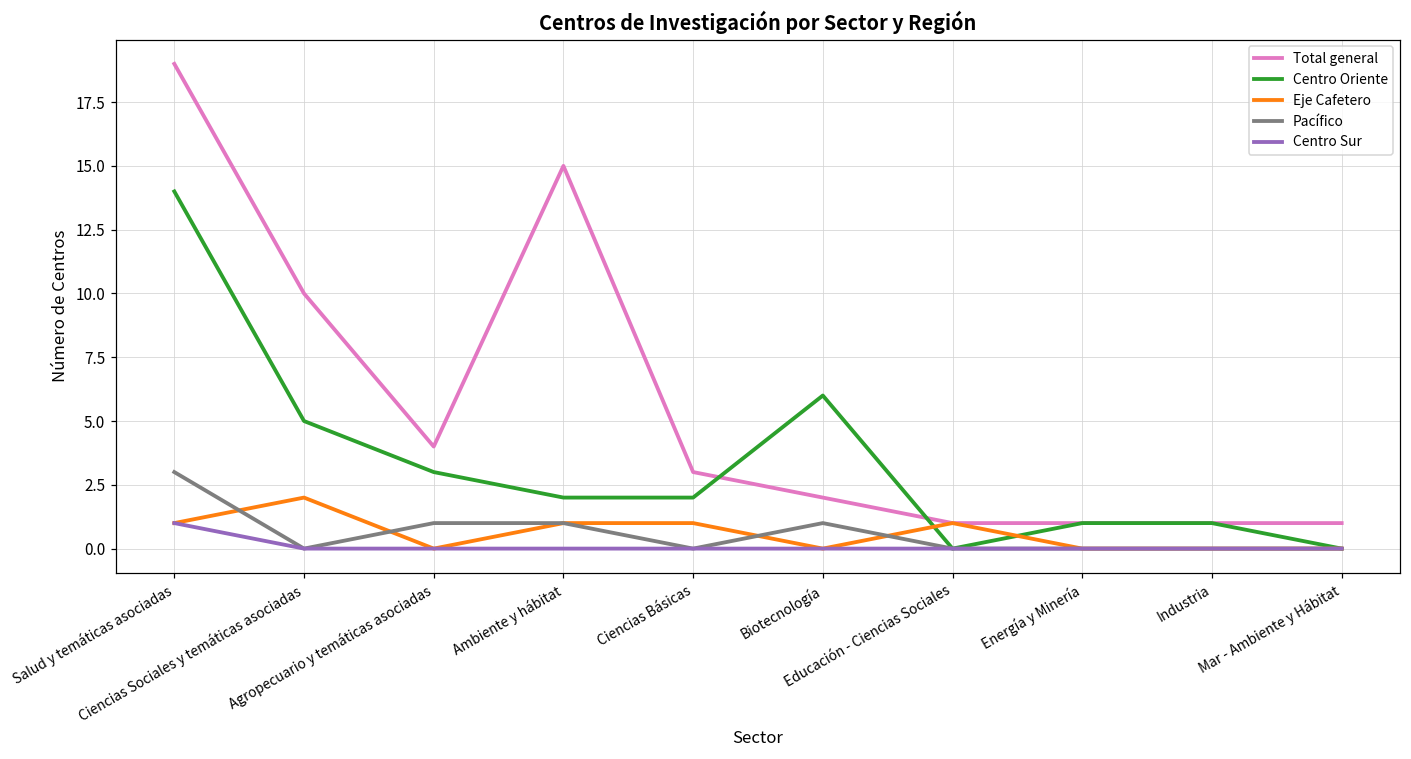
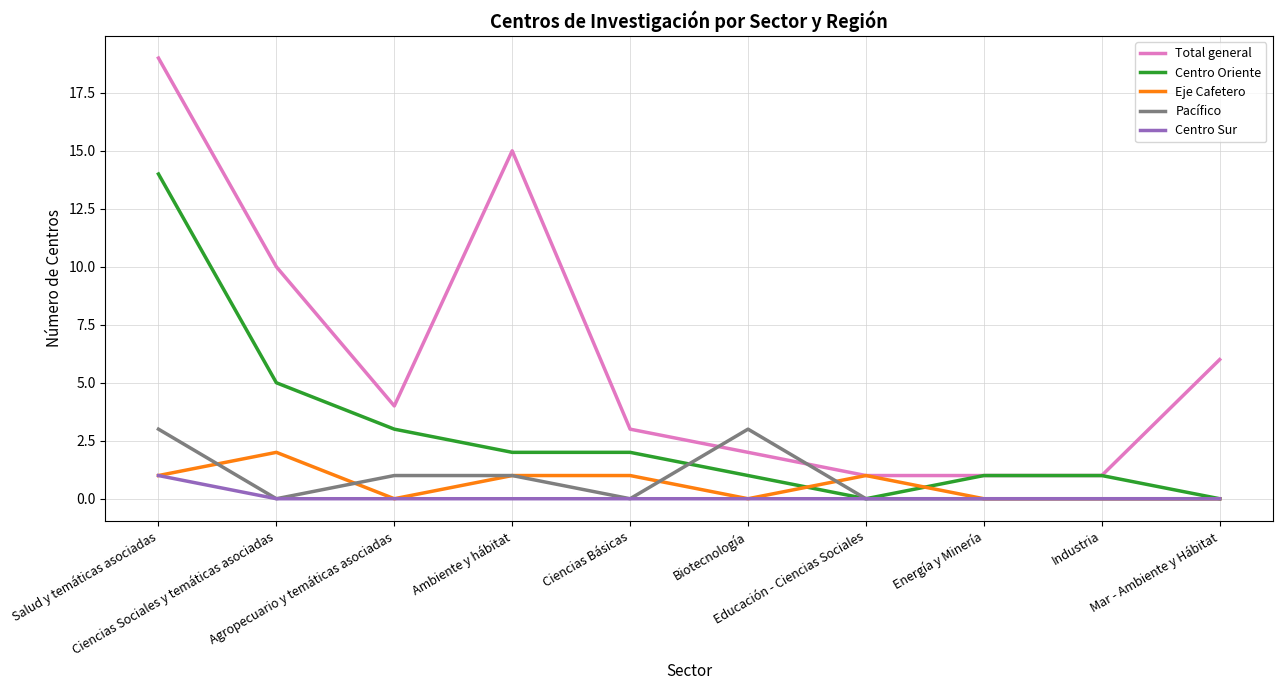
Centro Oriente, Biotecnología: 6 -> 1
Pacífico, Biotecnología: 1 -> 3
Total general, Mar - Ambiente y Hábitat: 1 -> 6
